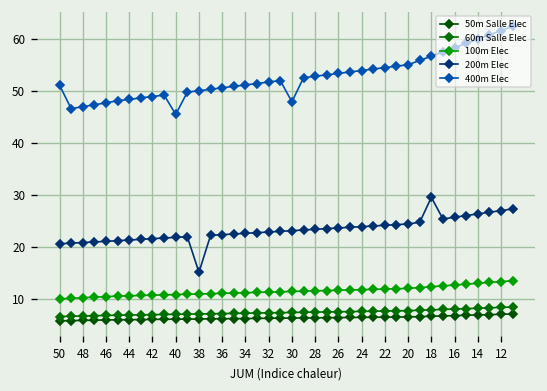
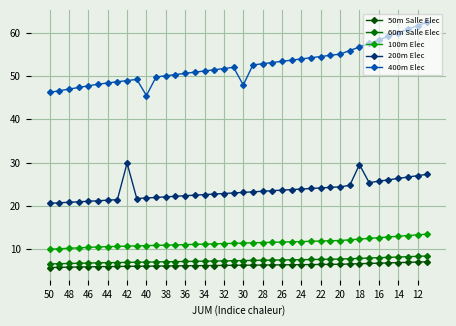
400m Elec, 50: 51 -> 46
200m Elec, 42: 22 -> 30
200m Elec, 38: 15 -> 22
